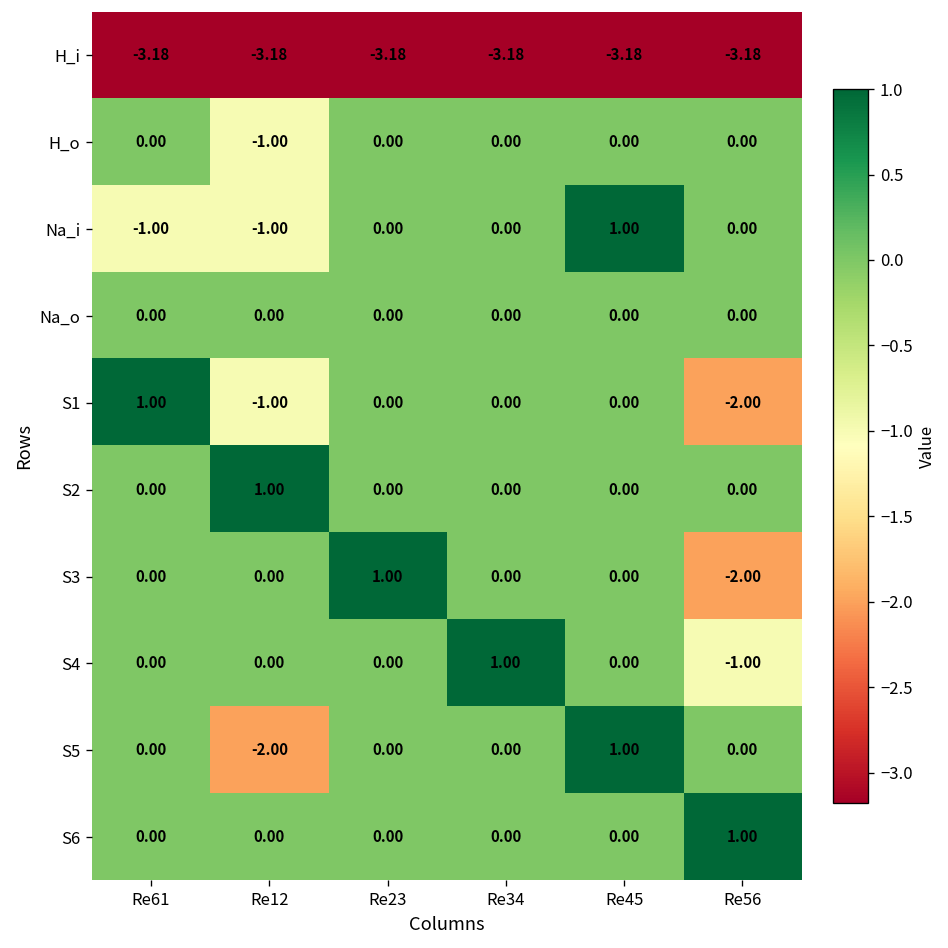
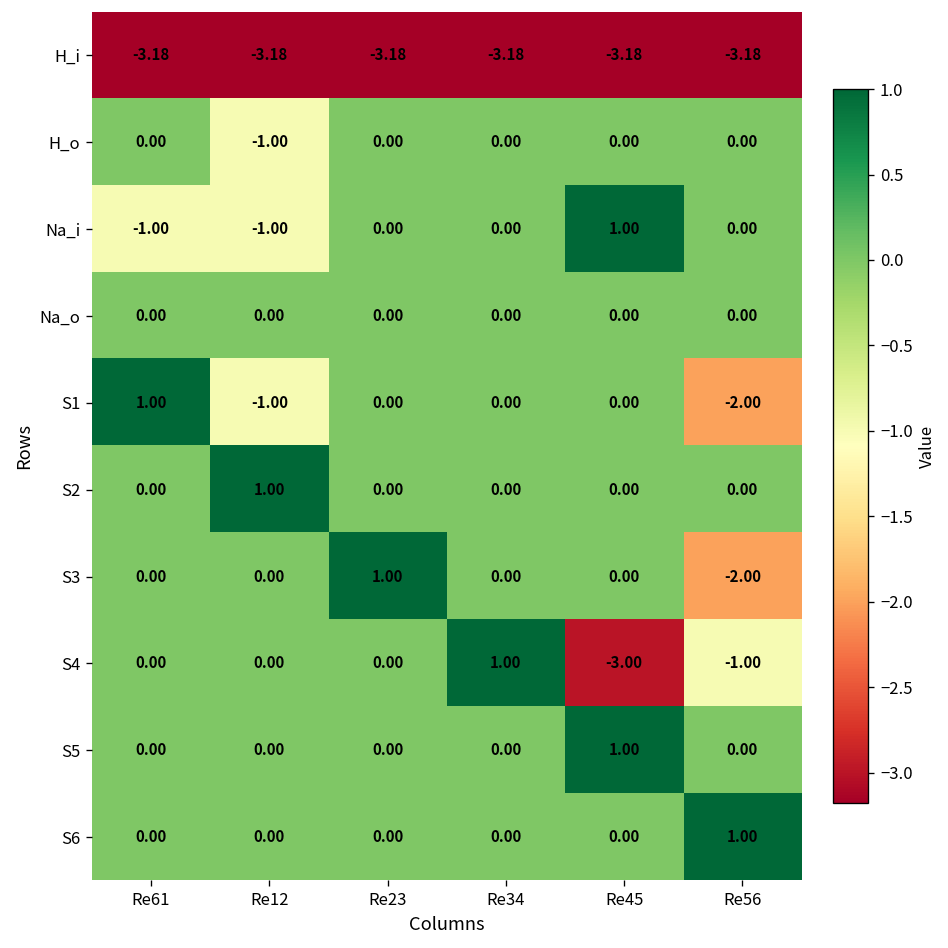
S4, Re45: 0.00 -> -3.00
S5, Re12: -2.00 -> 0.00
